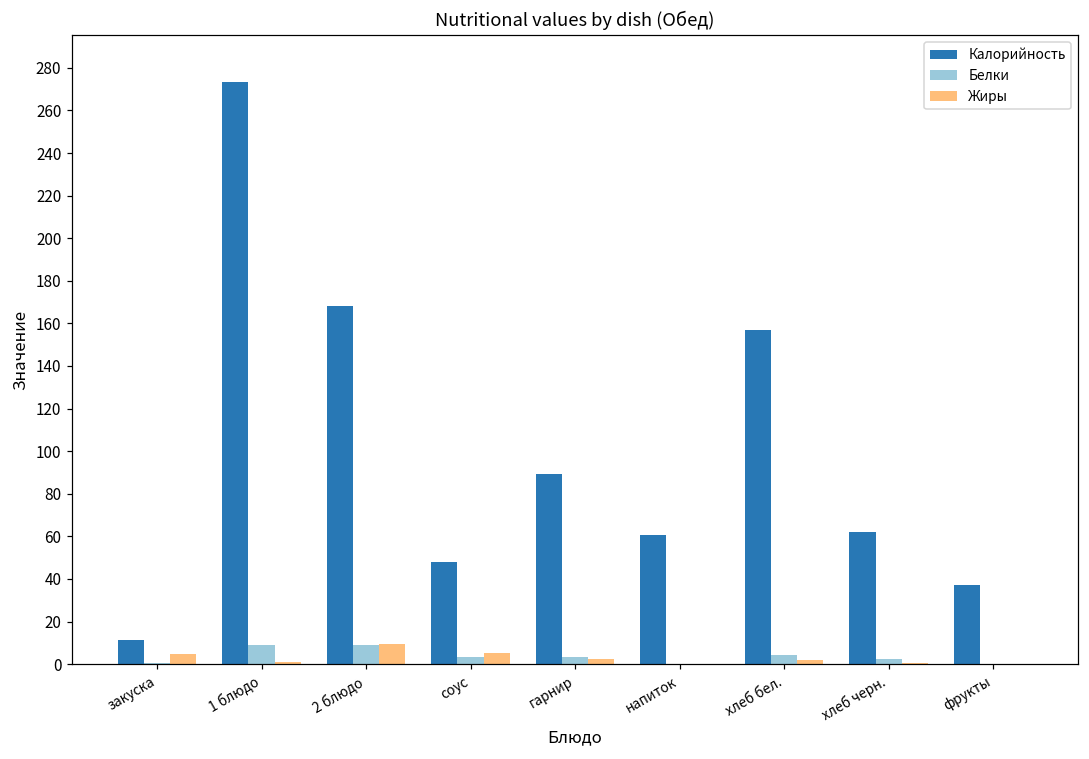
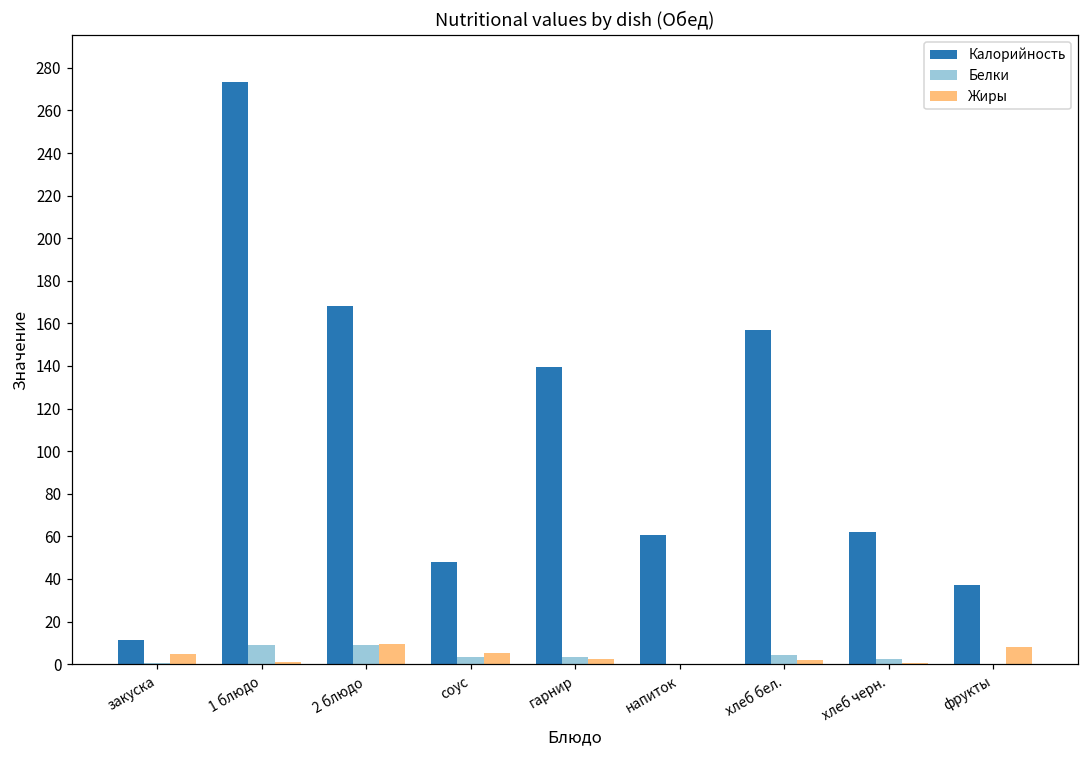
Калорийность, гарнир: 89 -> 139
Жиры, фрукты: 0 -> 8
